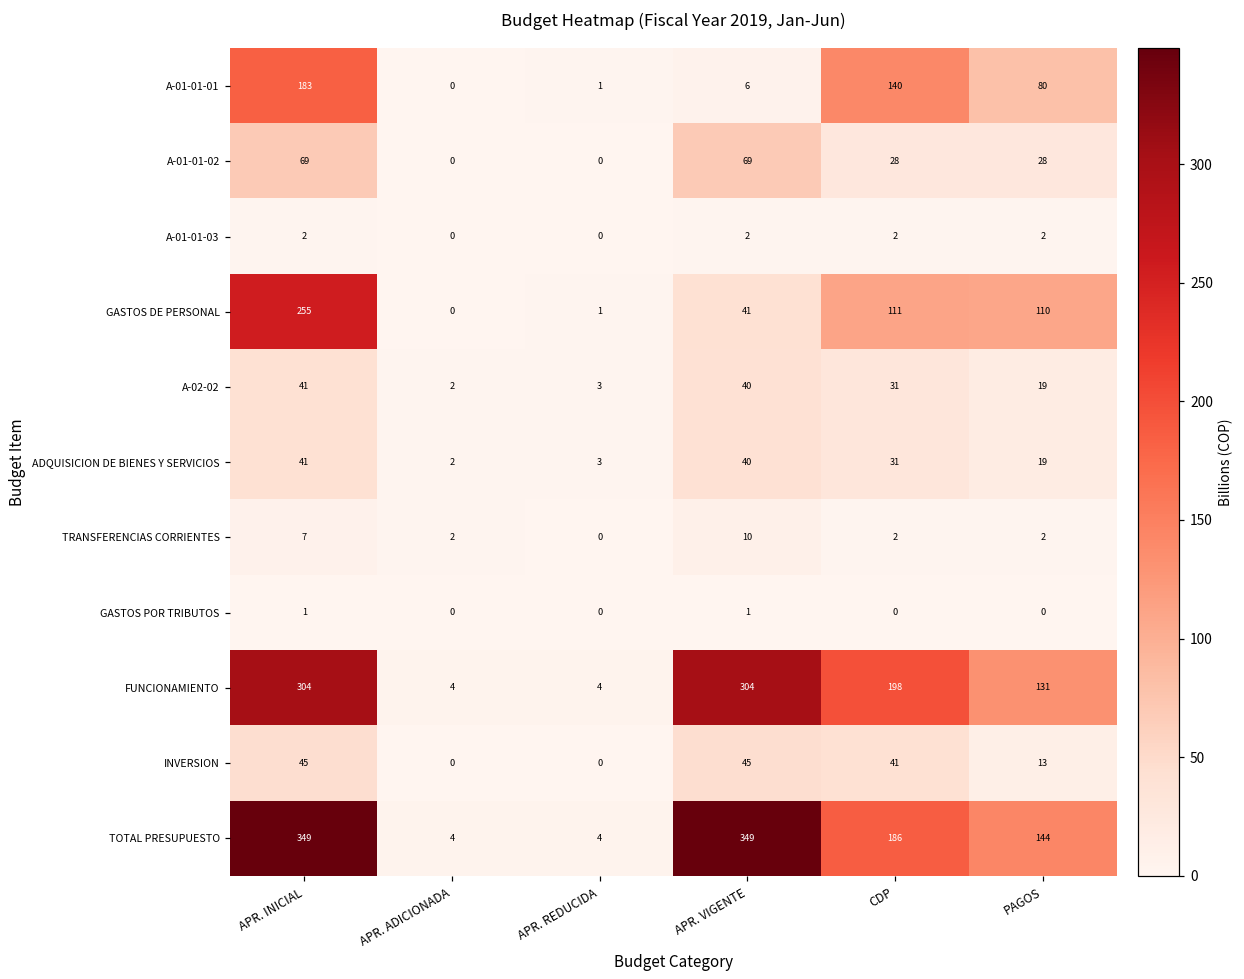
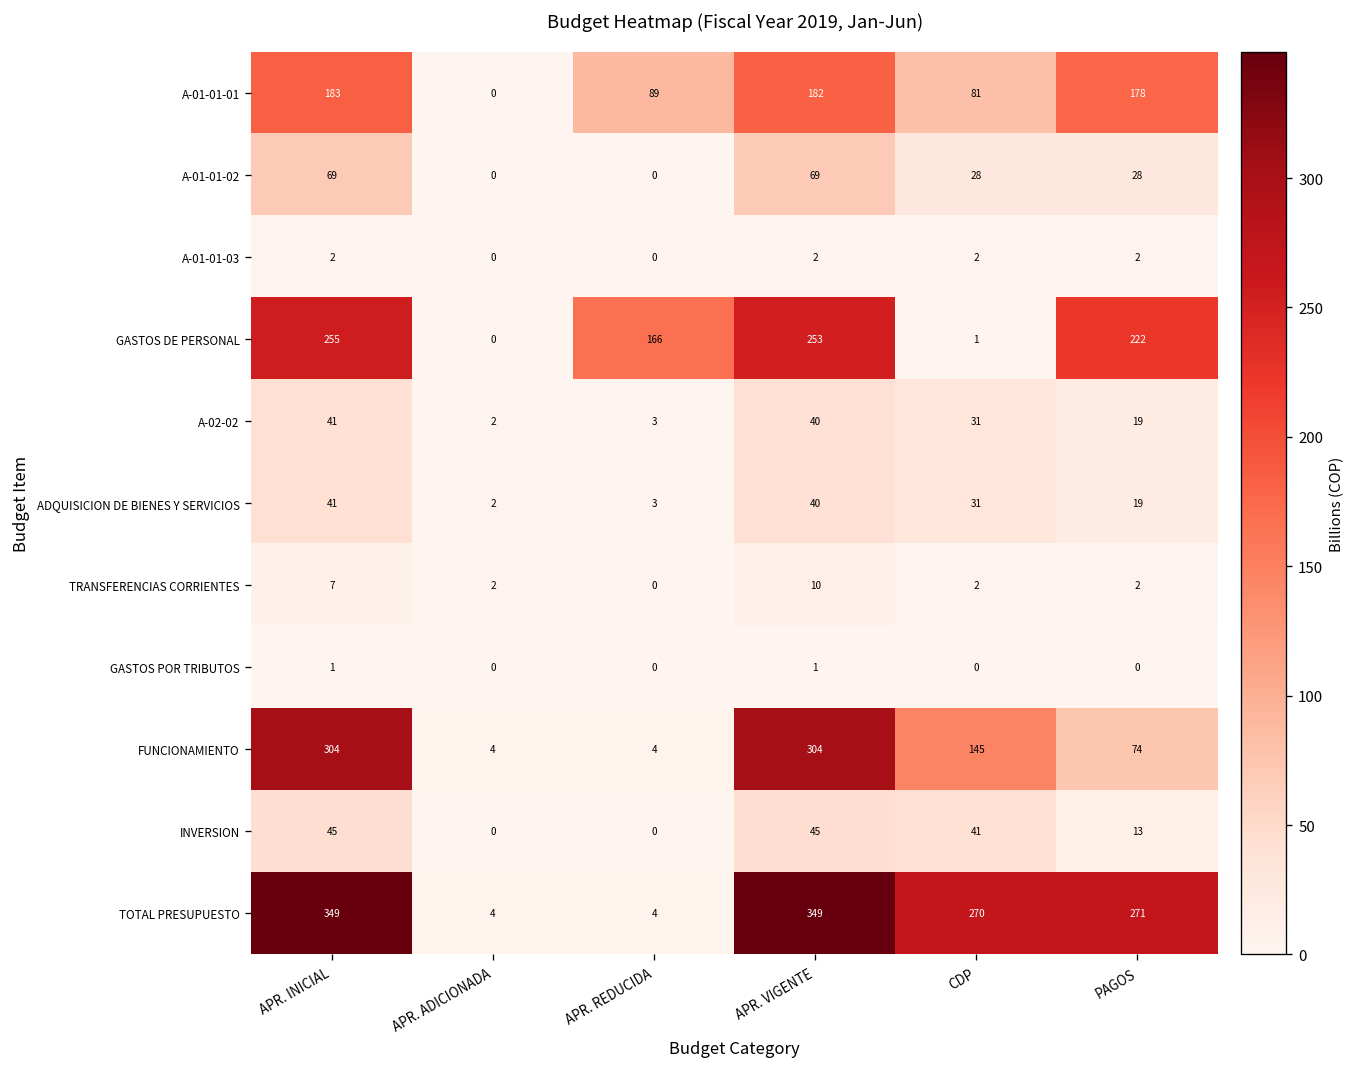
A-01-01-01, APR. REDUCIDA: 1 -> 89
A-01-01-01, APR. VIGENTE: 6 -> 182
A-01-01-01, CDP: 140 -> 81
A-01-01-01, PAGOS: 80 -> 178
GASTOS DE PERSONAL, APR. REDUCIDA: 1 -> 166
GASTOS DE PERSONAL, APR. VIGENTE: 41 -> 253
GASTOS DE PERSONAL, CDP: 111 -> 1
GASTOS DE PERSONAL, PAGOS: 110 -> 222
FUNCIONAMIENTO, CDP: 198 -> 145
FUNCIONAMIENTO, PAGOS: 131 -> 74
TOTAL PRESUPUESTO, CDP: 186 -> 270
TOTAL PRESUPUESTO, PAGOS: 144 -> 271
